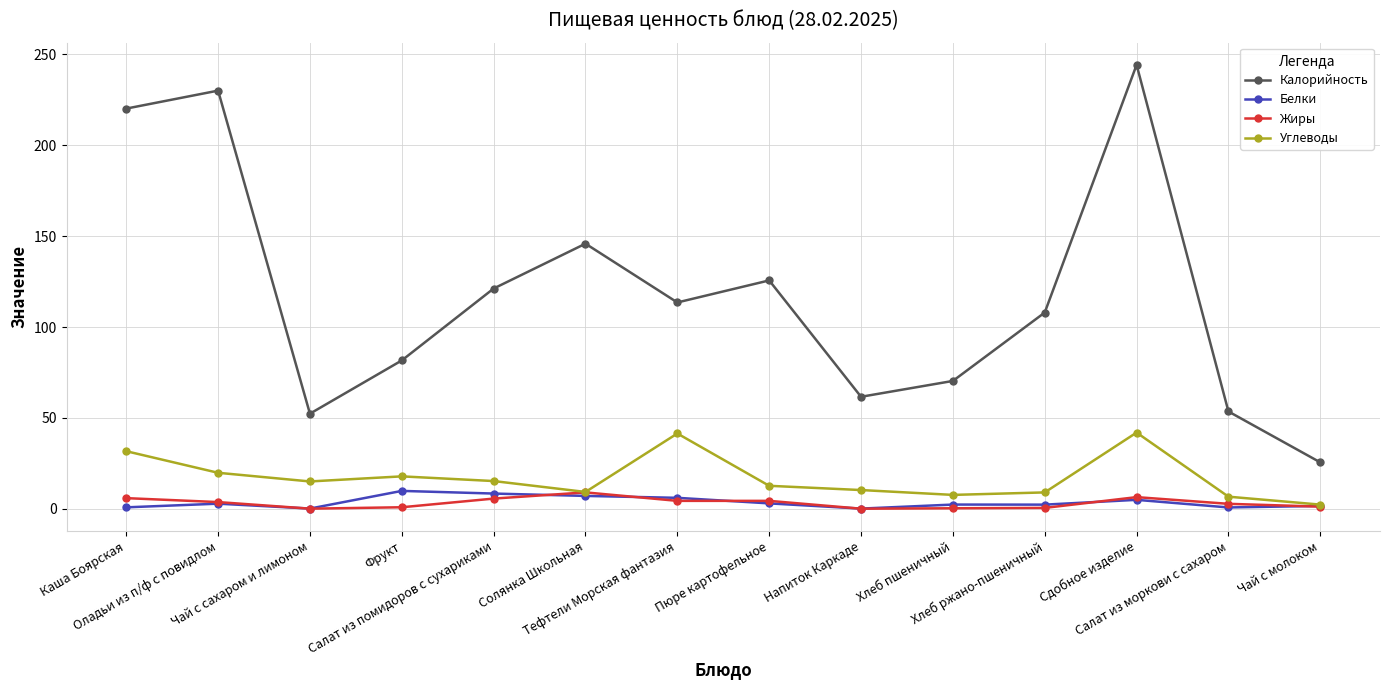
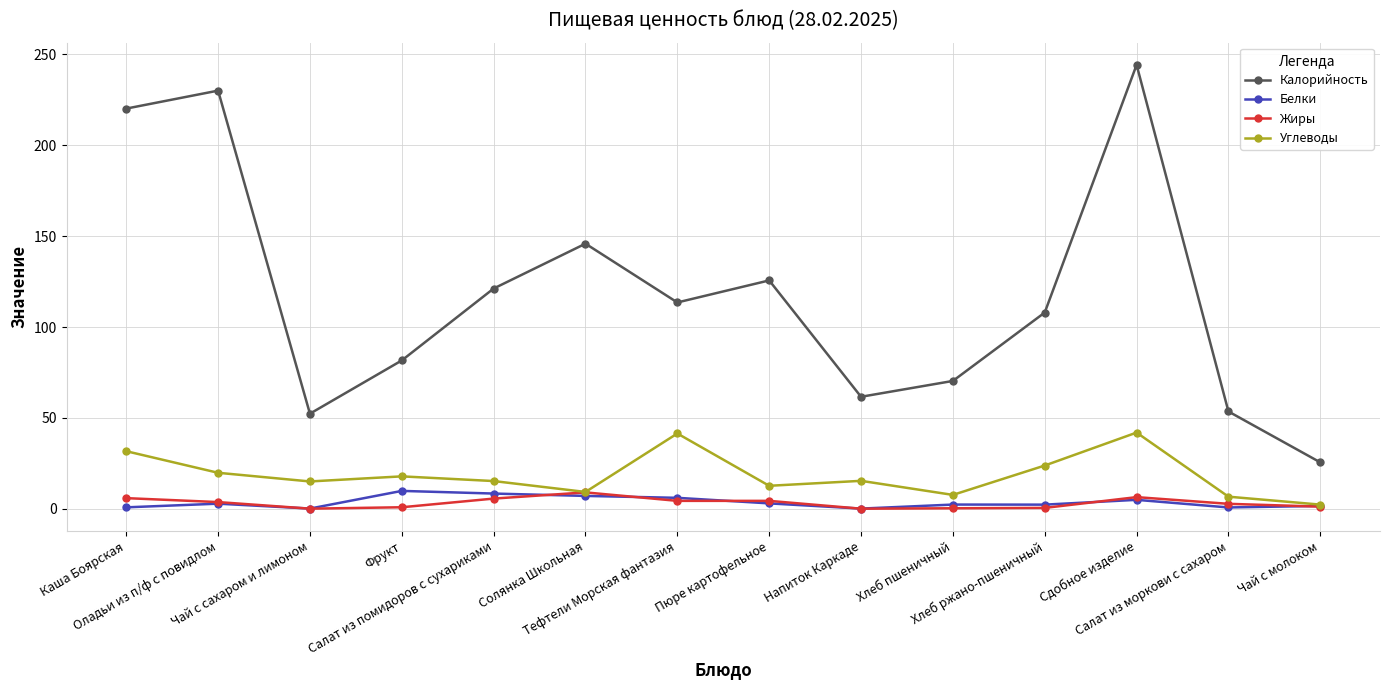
Углеводы, Напиток Каркаде: 10 -> 15
Углеводы, Хлеб ржано-пшеничный: 9 -> 24
